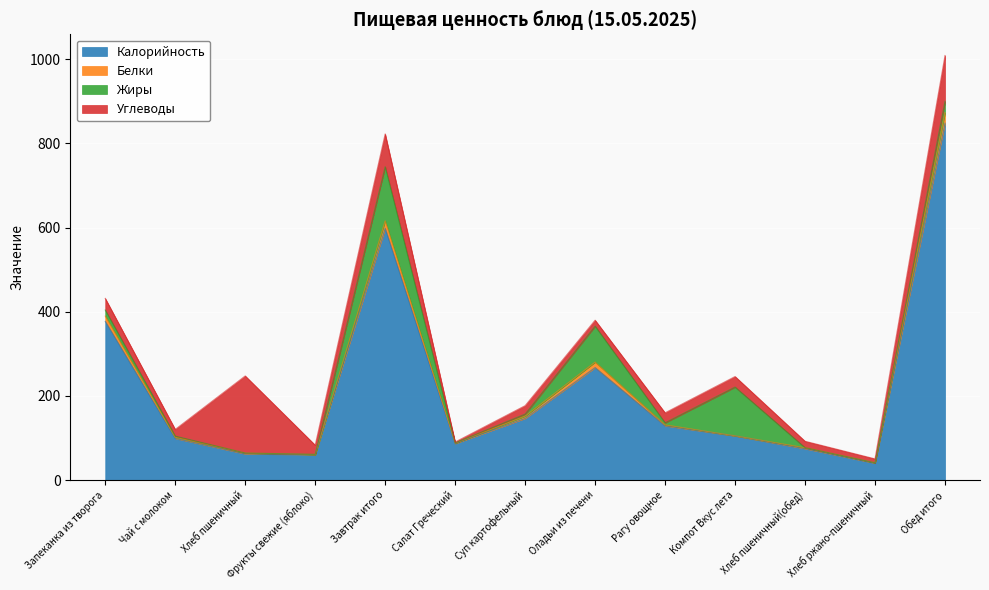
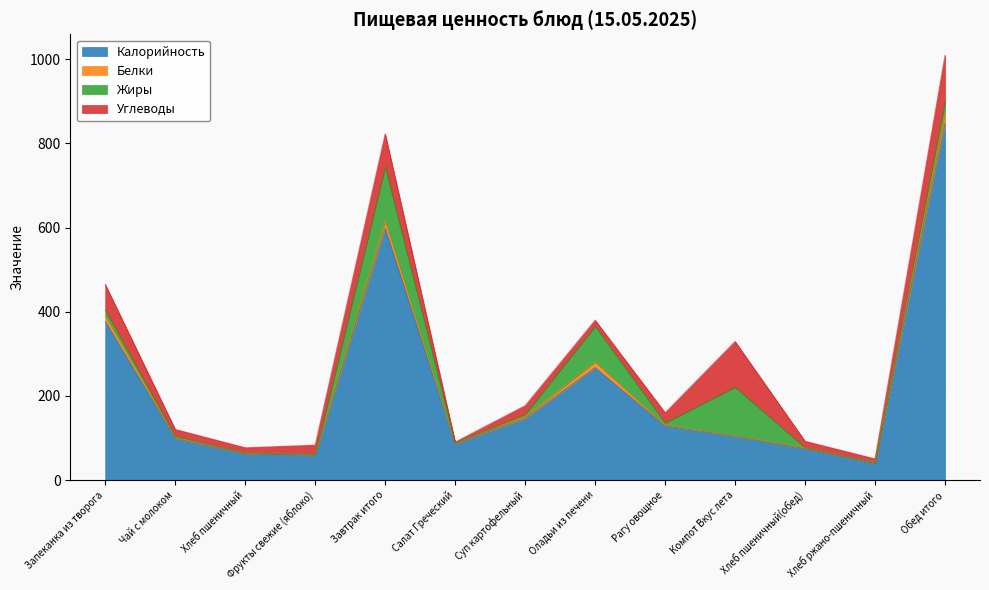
Углеводы, Запеканка из творога: 30 -> 60
Углеводы, Хлеб пшеничный: 180 -> 10
Углеводы, Компот Вкус лета: 20 -> 110
